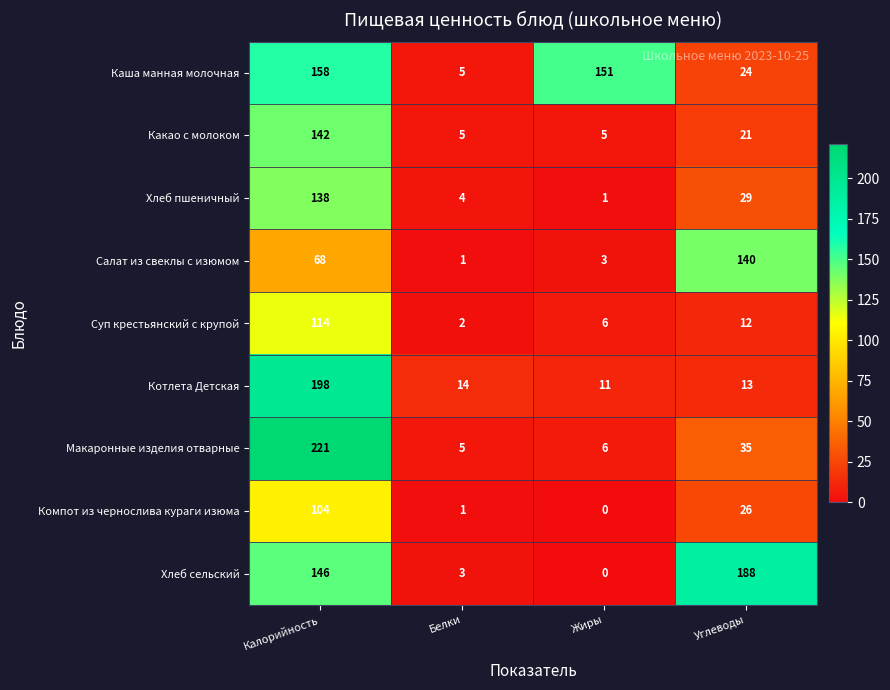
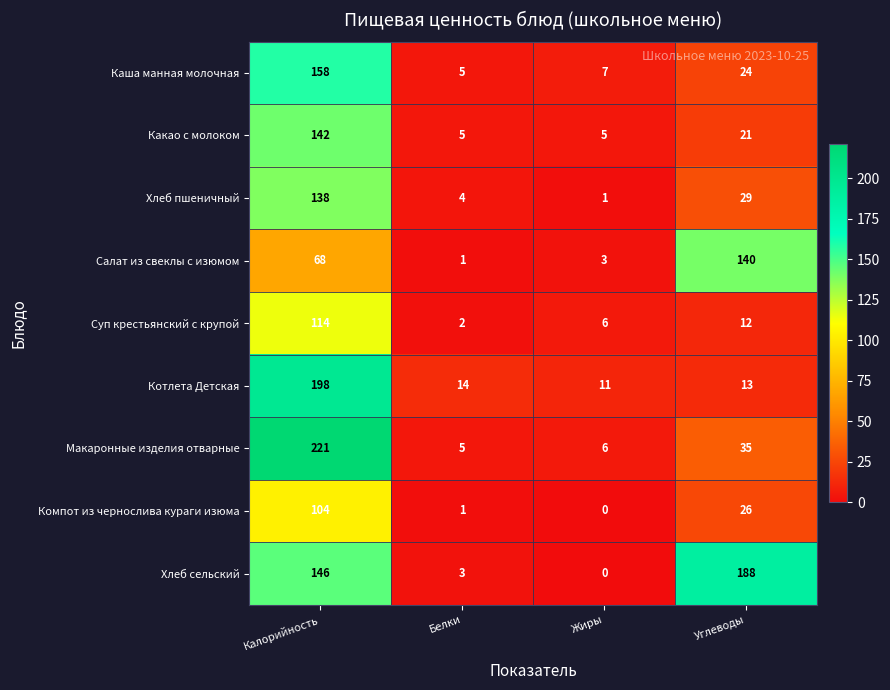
Каша манная молочная, Жиры: 151 -> 7
